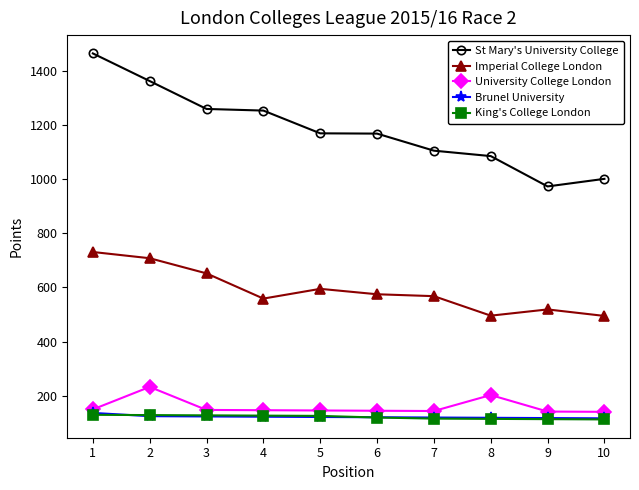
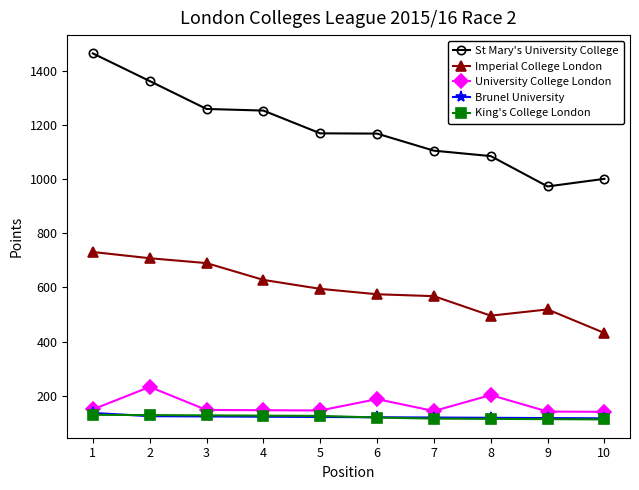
Imperial College London, 3: 650 -> 690
Imperial College London, 4: 560 -> 630
University College London, 6: 150 -> 190
Imperial College London, 10: 500 -> 430
